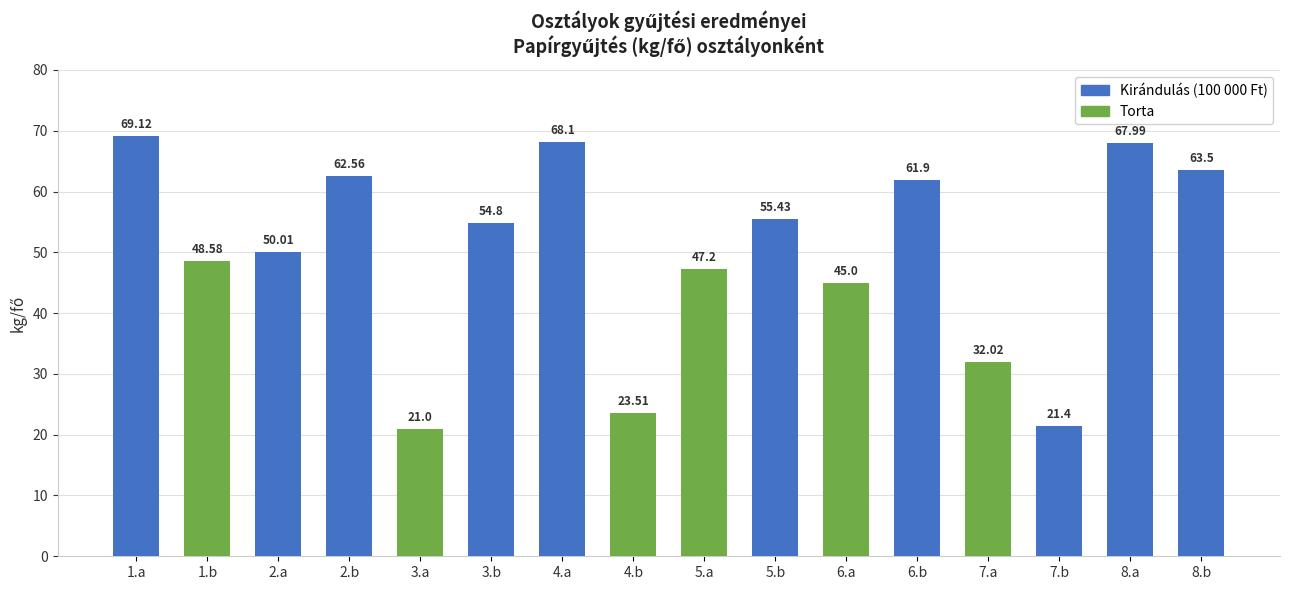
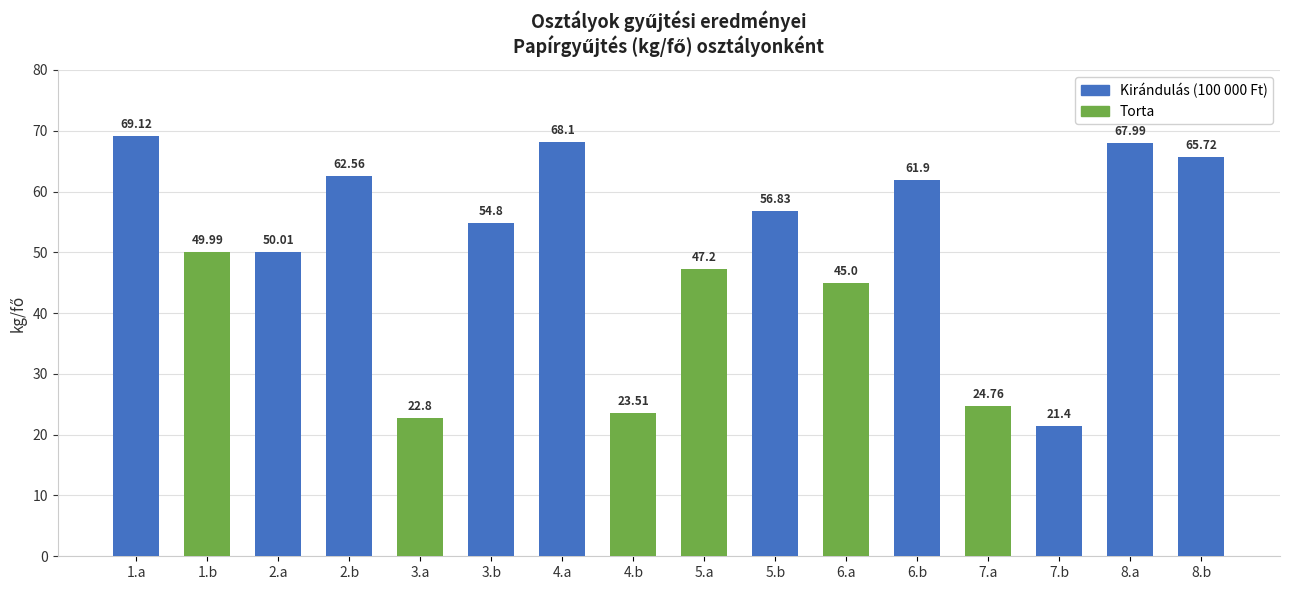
1.b: 48.58 -> 49.99
3.a: 21.0 -> 22.8
5.b: 55.43 -> 56.83
7.a: 32.02 -> 24.76
8.b: 63.5 -> 65.72
